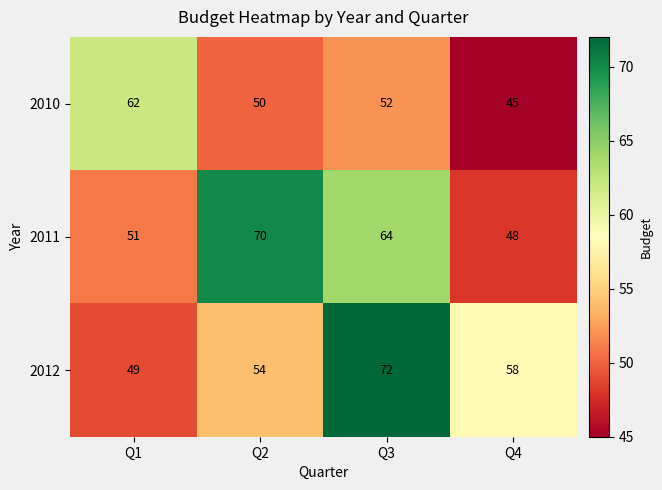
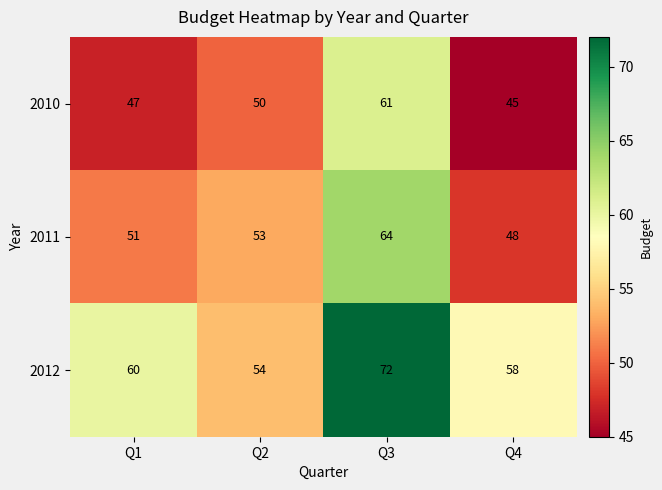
2010, Q1: 62 -> 47
2010, Q3: 52 -> 61
2011, Q2: 70 -> 53
2012, Q1: 49 -> 60
